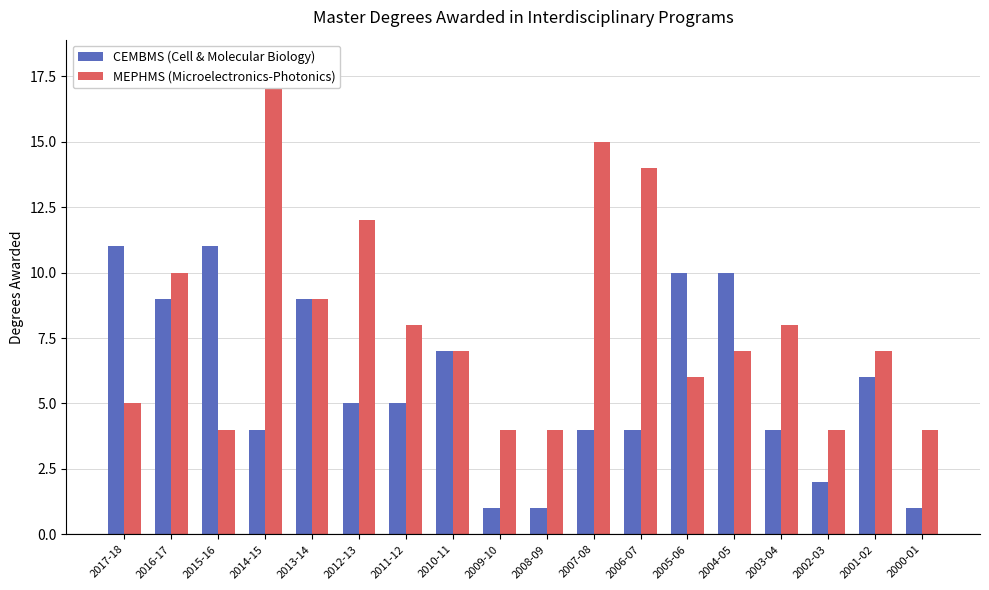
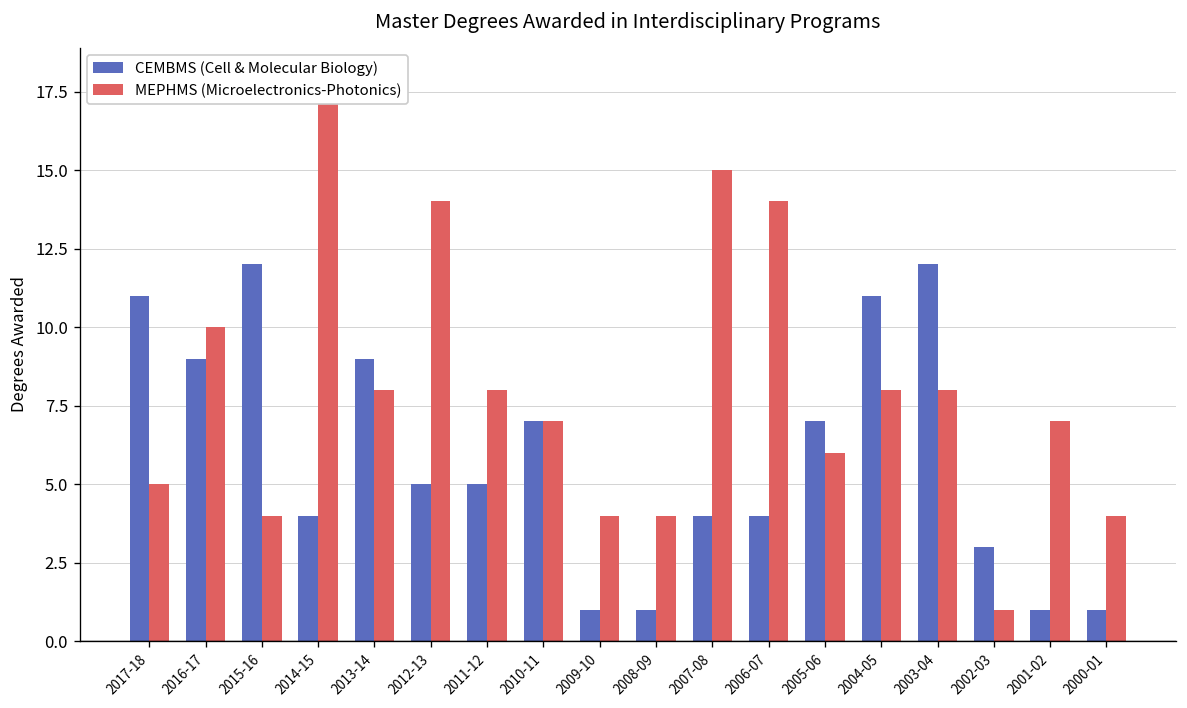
CEMBMS (Cell & Molecular Biology), 2015-16: 11 -> 12
MEPHMS (Microelectronics-Photonics), 2013-14: 9 -> 8
MEPHMS (Microelectronics-Photonics), 2012-13: 12 -> 14
CEMBMS (Cell & Molecular Biology), 2005-06: 10 -> 7
CEMBMS (Cell & Molecular Biology), 2004-05: 10 -> 11
MEPHMS (Microelectronics-Photonics), 2004-05: 7 -> 8
CEMBMS (Cell & Molecular Biology), 2003-04: 4 -> 12
CEMBMS (Cell & Molecular Biology), 2002-03: 2 -> 3
MEPHMS (Microelectronics-Photonics), 2002-03: 4 -> 1
CEMBMS (Cell & Molecular Biology), 2001-02: 6 -> 1
